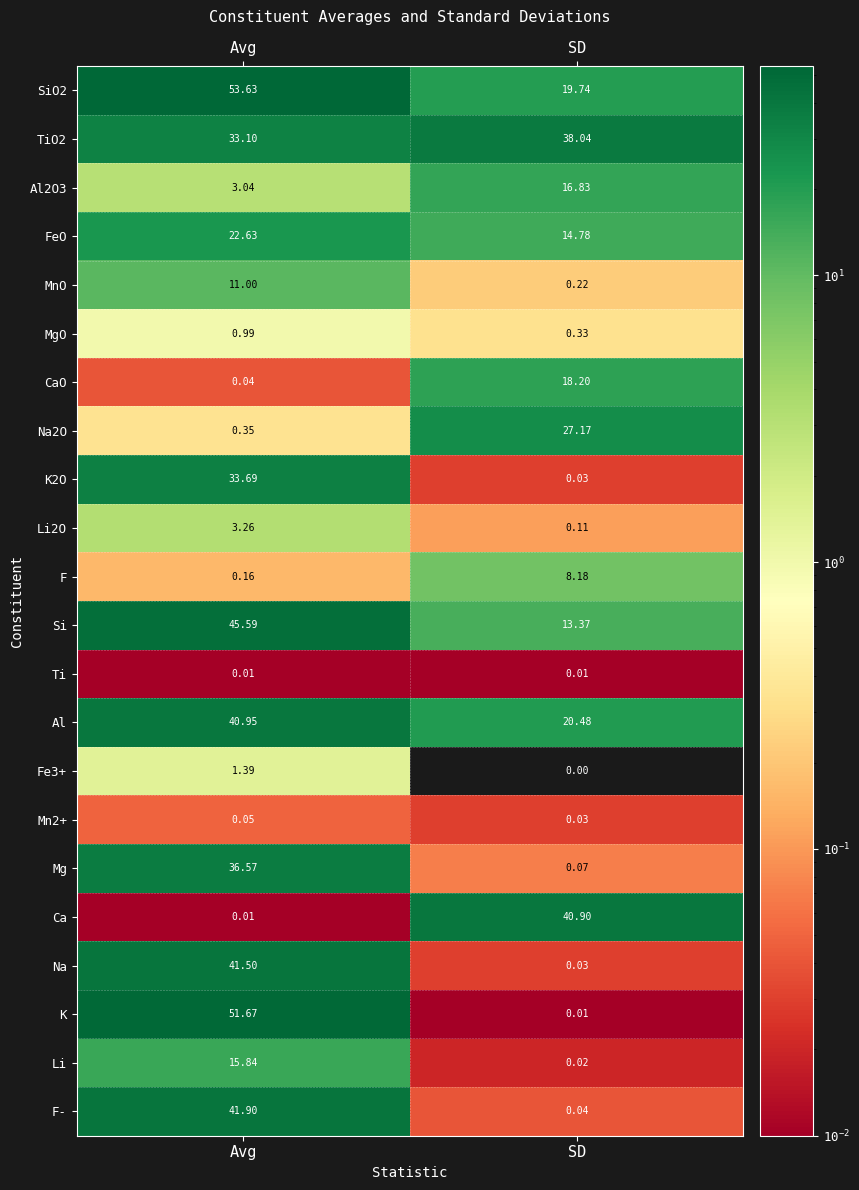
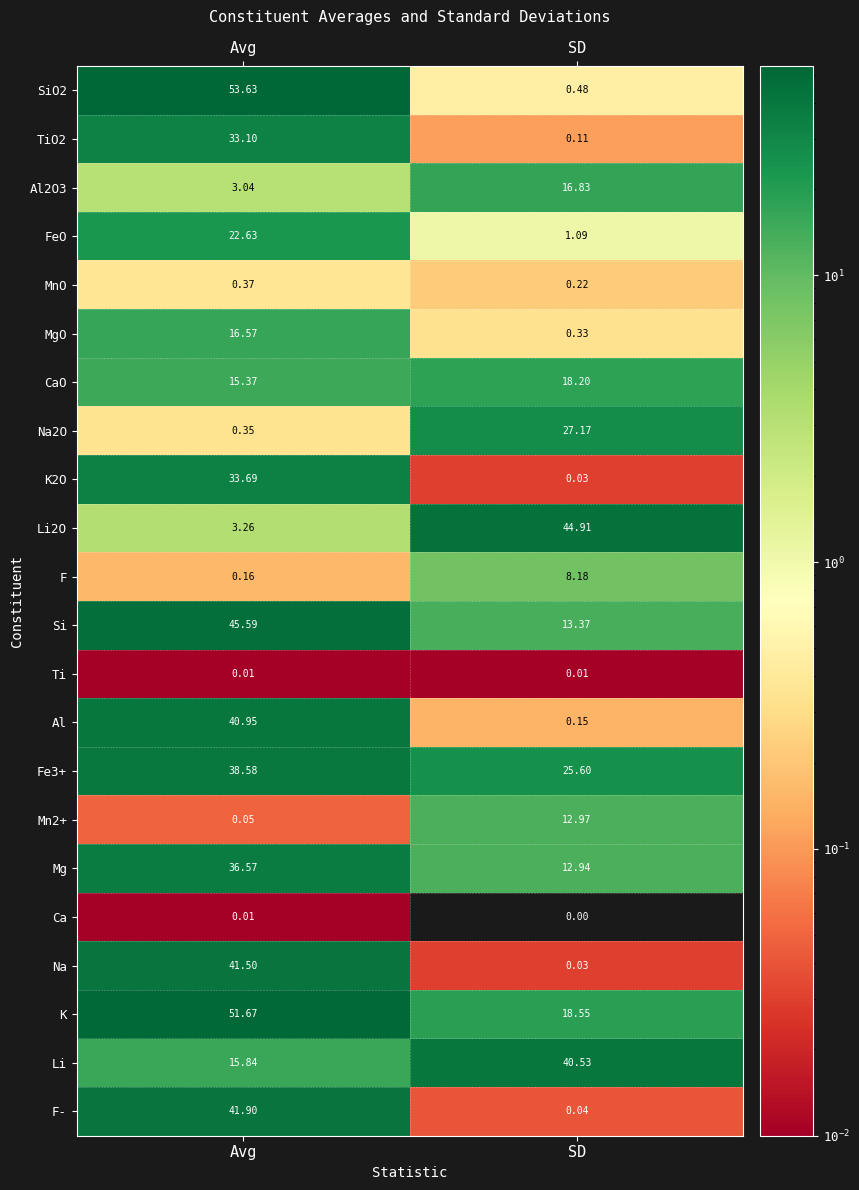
SiO2, SD: 19.74 -> 0.48
TiO2, SD: 38.04 -> 0.11
FeO, SD: 14.78 -> 1.09
MnO, Avg: 11.00 -> 0.37
MgO, Avg: 0.99 -> 16.57
CaO, Avg: 0.04 -> 15.37
Li2O, SD: 0.11 -> 44.91
Al, SD: 20.48 -> 0.15
Fe3+, Avg: 1.39 -> 38.58
Fe3+, SD: 0.00 -> 25.60
Mn2+, SD: 0.03 -> 12.97
Mg, SD: 0.07 -> 12.94
Ca, SD: 40.90 -> 0.00
K, SD: 0.01 -> 18.55
Li, SD: 0.02 -> 40.53
